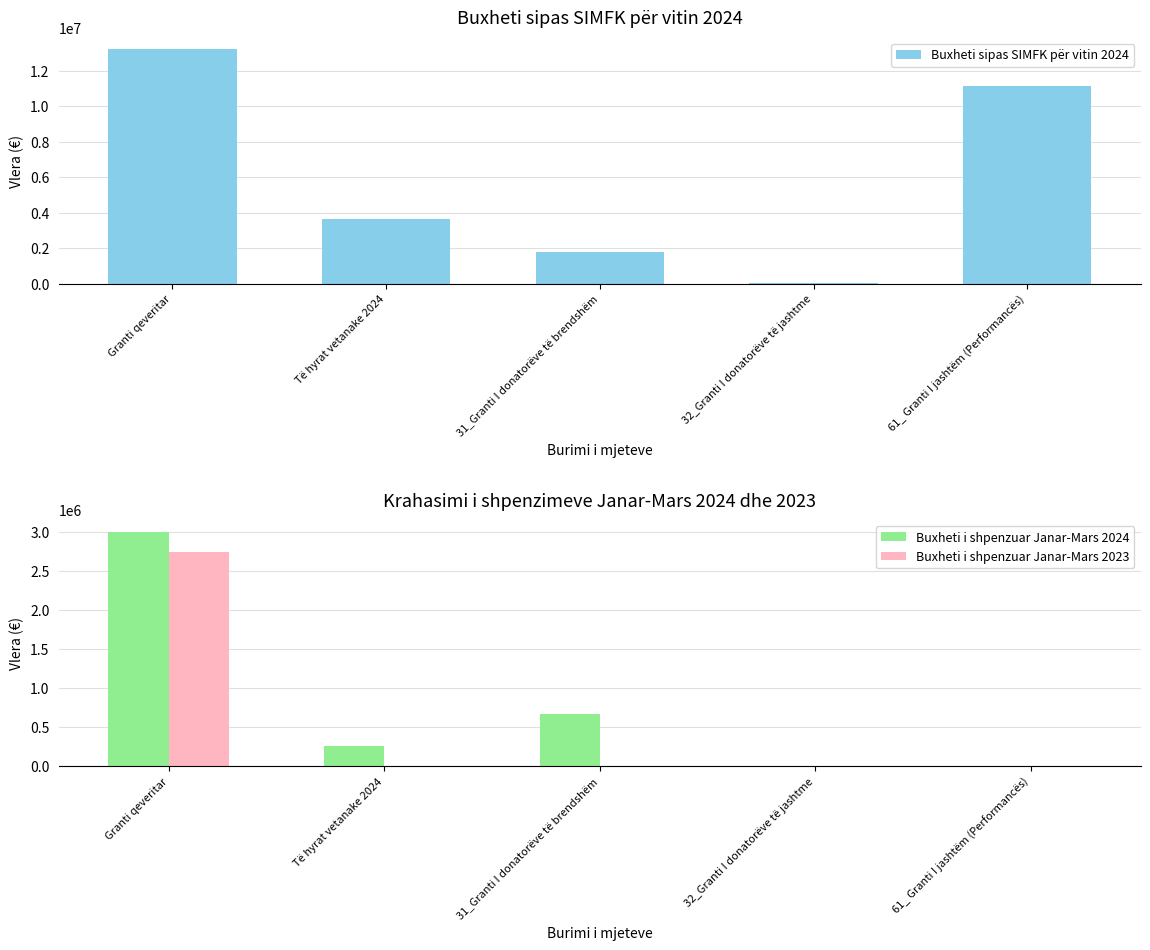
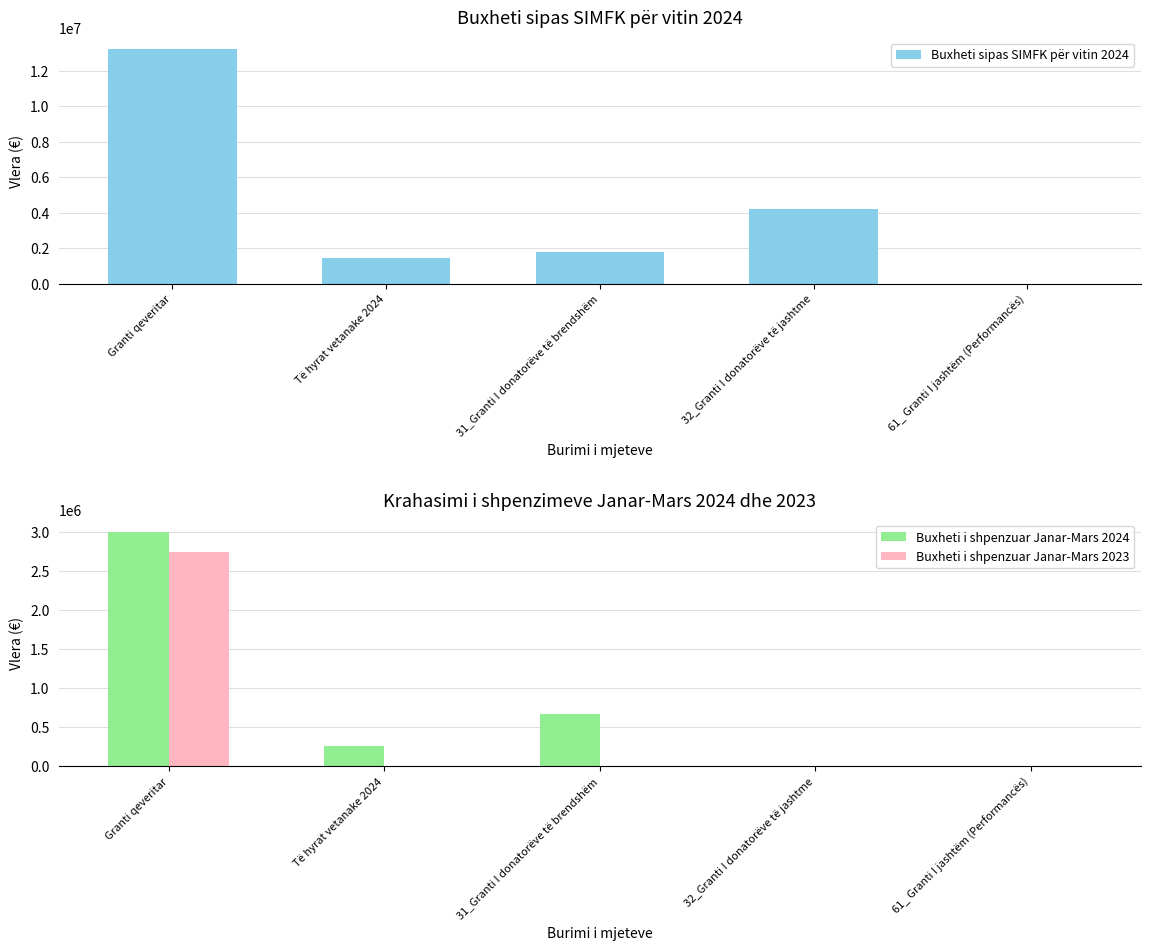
Buxheti sipas SIMFK për vitin 2024, Të hyrat vetanake 2024: 3600000 -> 1400000
Buxheti sipas SIMFK për vitin 2024, 32_Granti I donatorëve të jashtme: 0 -> 4200000
Buxheti sipas SIMFK për vitin 2024, 61_ Granti I jashtëm (Performancës): 11100000 -> 0
